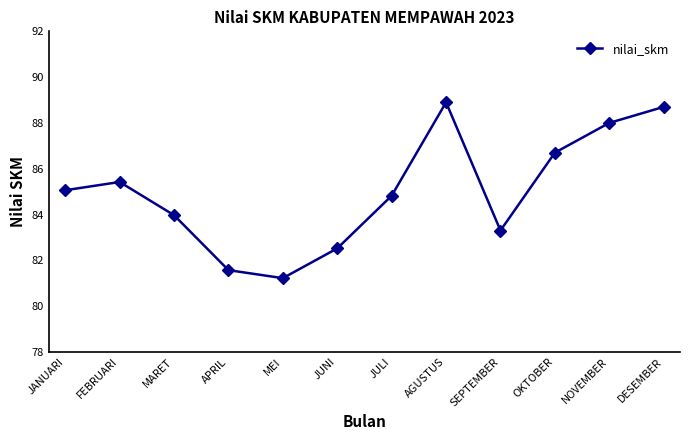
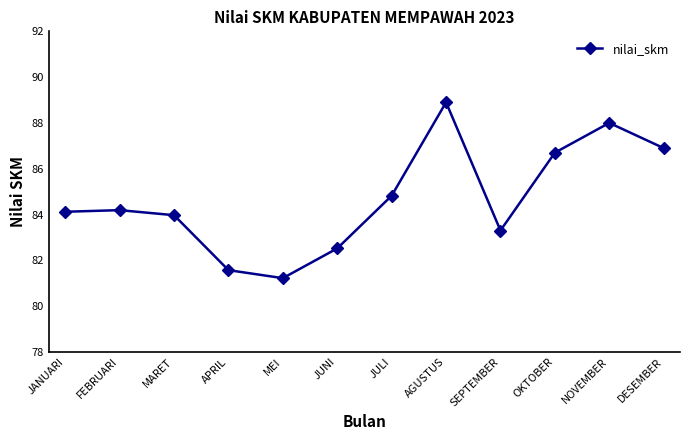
JANUARI: 85.1 -> 84.1
FEBRUARI: 85.4 -> 84.2
DESEMBER: 88.7 -> 86.9
